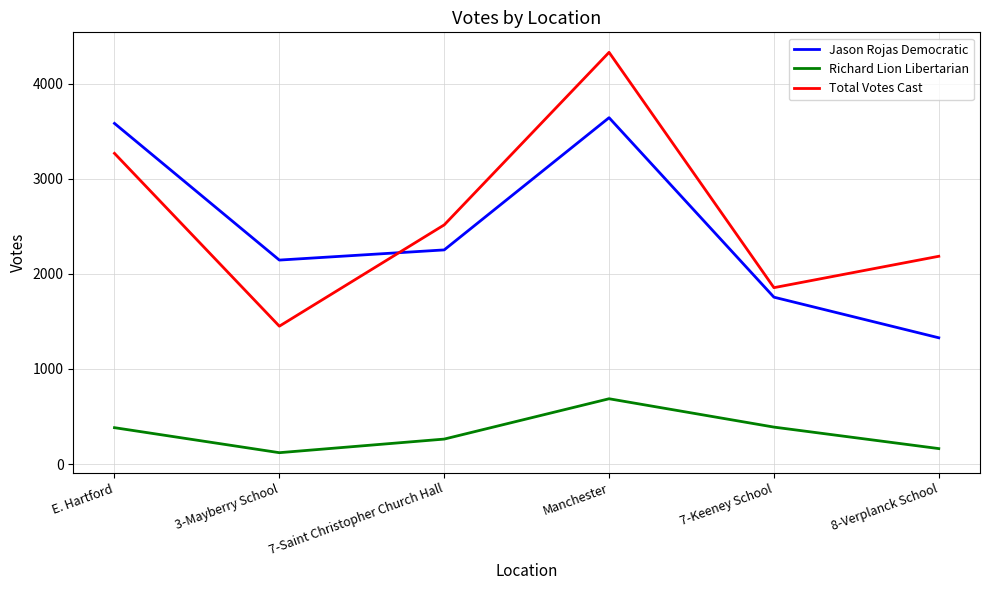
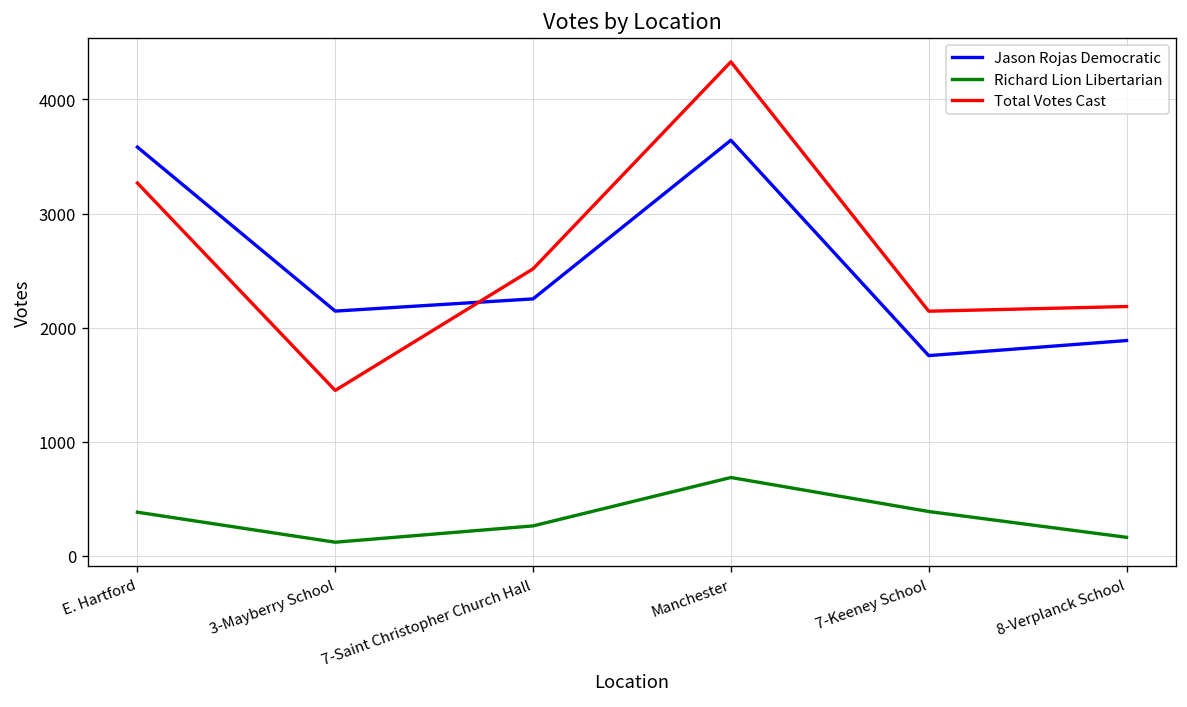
Total Votes Cast, 7-Keeney School: 1900 -> 2100
Jason Rojas Democratic, 8-Verplanck School: 1300 -> 1900
